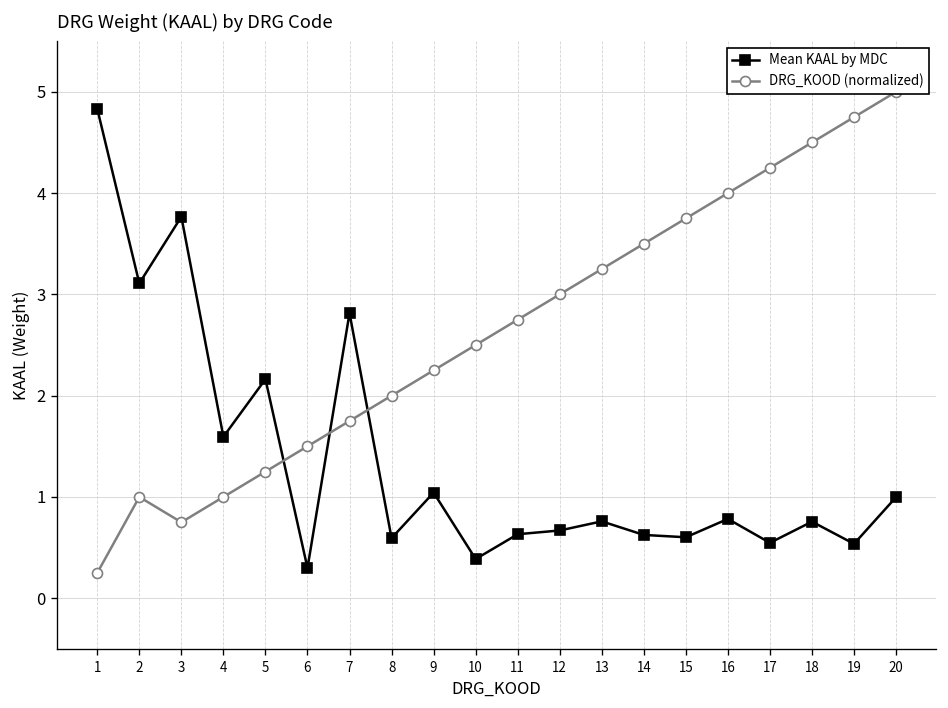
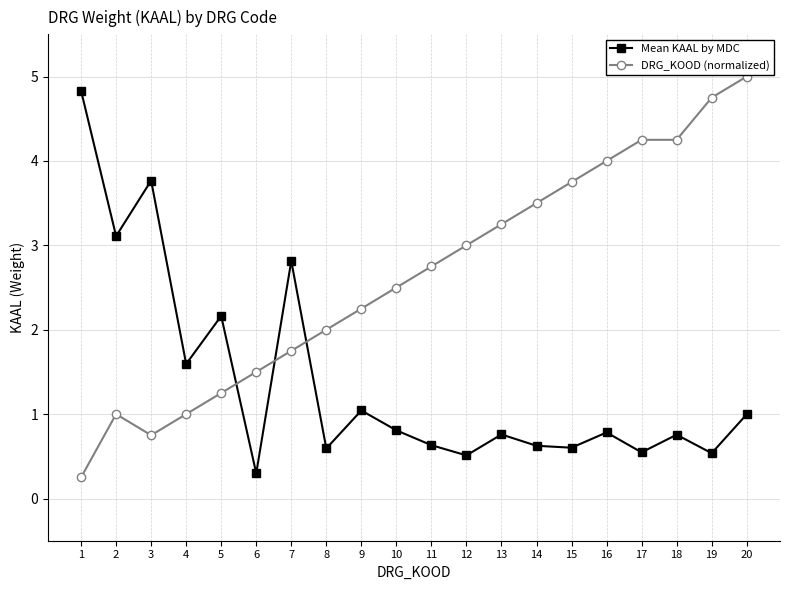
Mean KAAL by MDC, 10: 0.4 -> 0.8
Mean KAAL by MDC, 12: 0.7 -> 0.5
DRG_KOOD (normalized), 18: 4.5 -> 4.3
